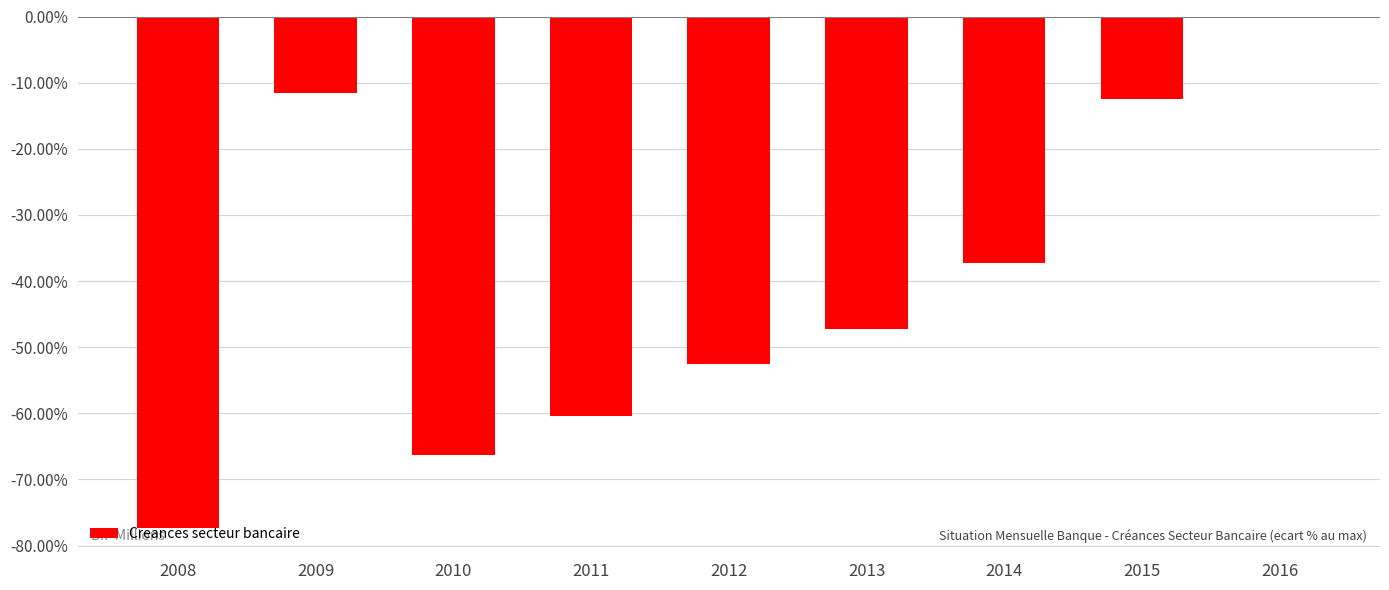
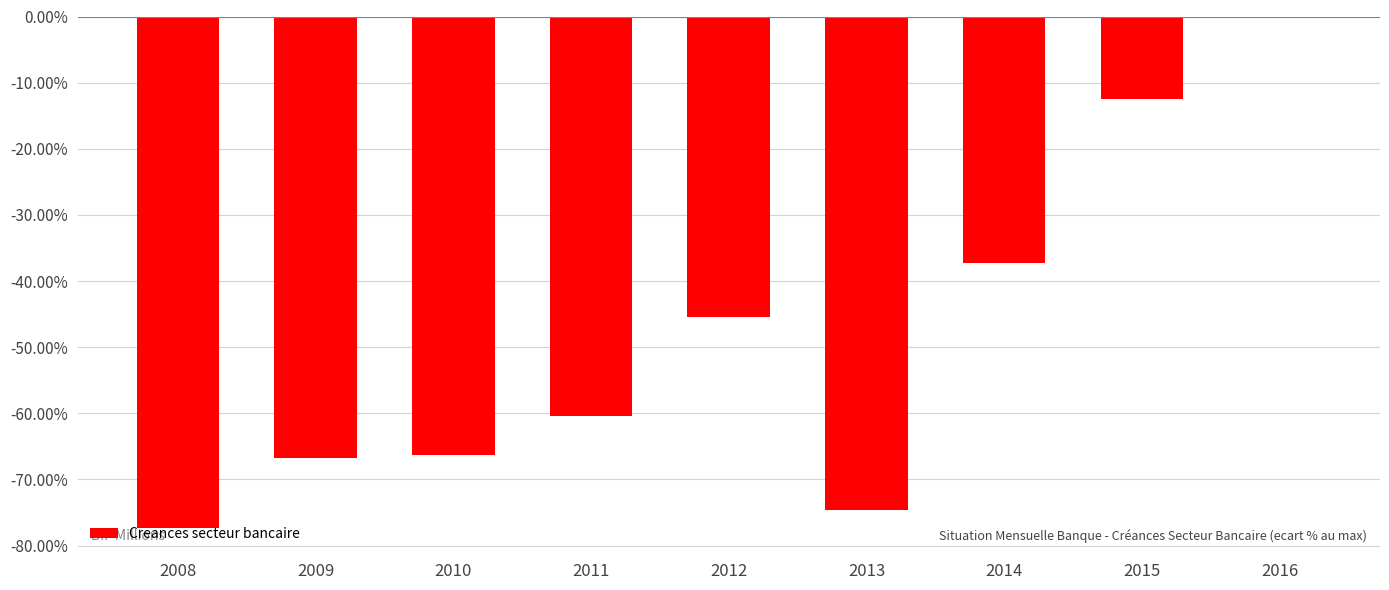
2009: -12% -> -67%
2012: -53% -> -45%
2013: -47% -> -75%
